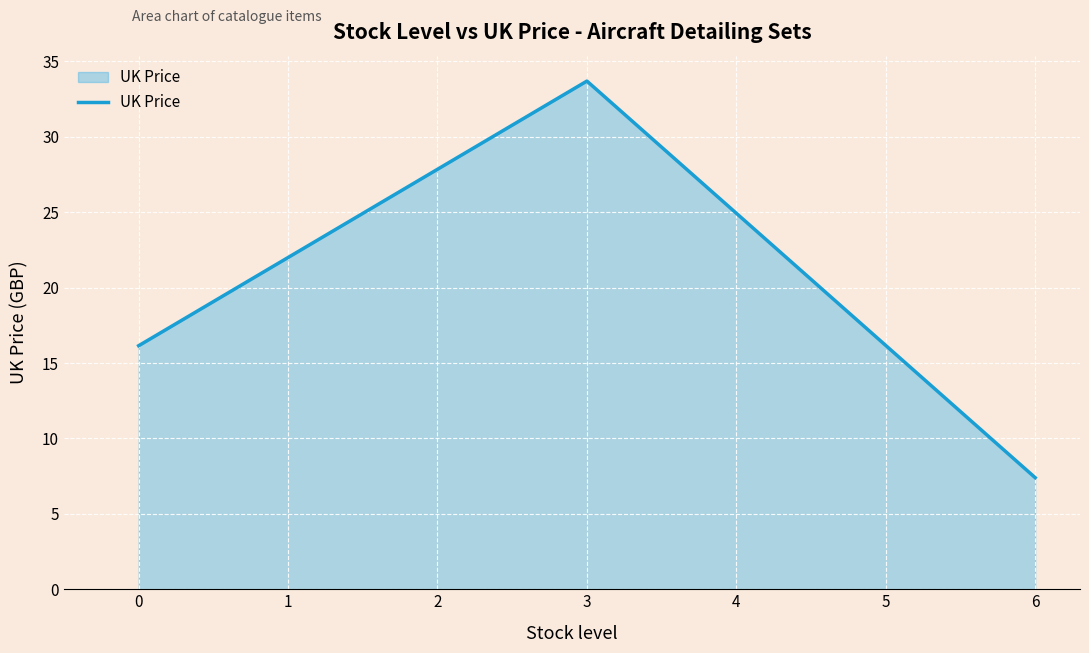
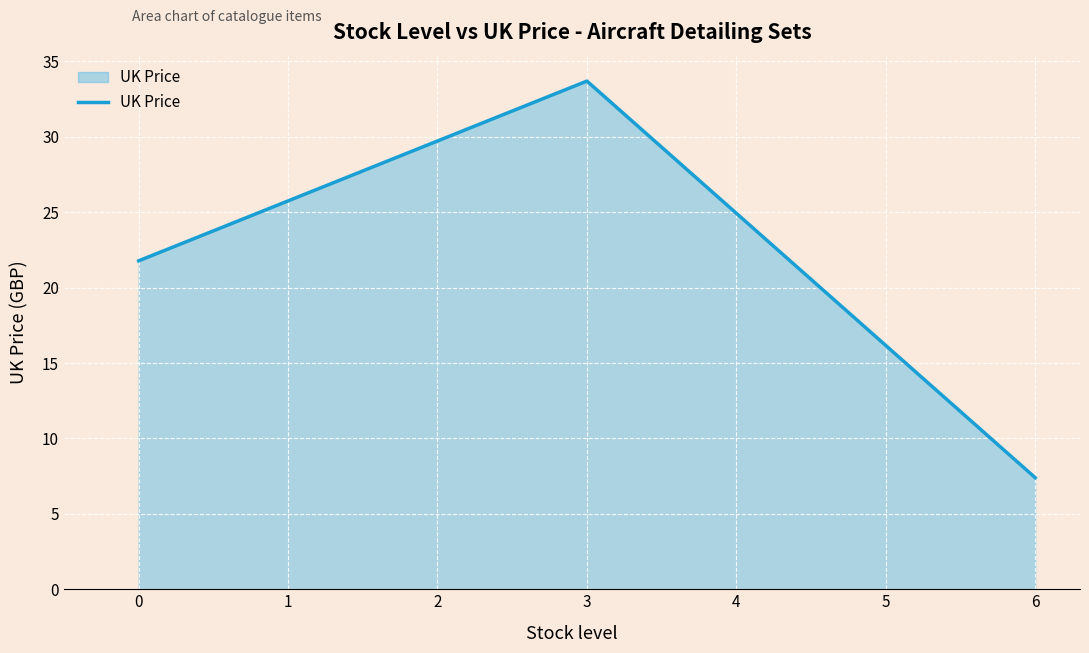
0: 16.2 -> 21.8
